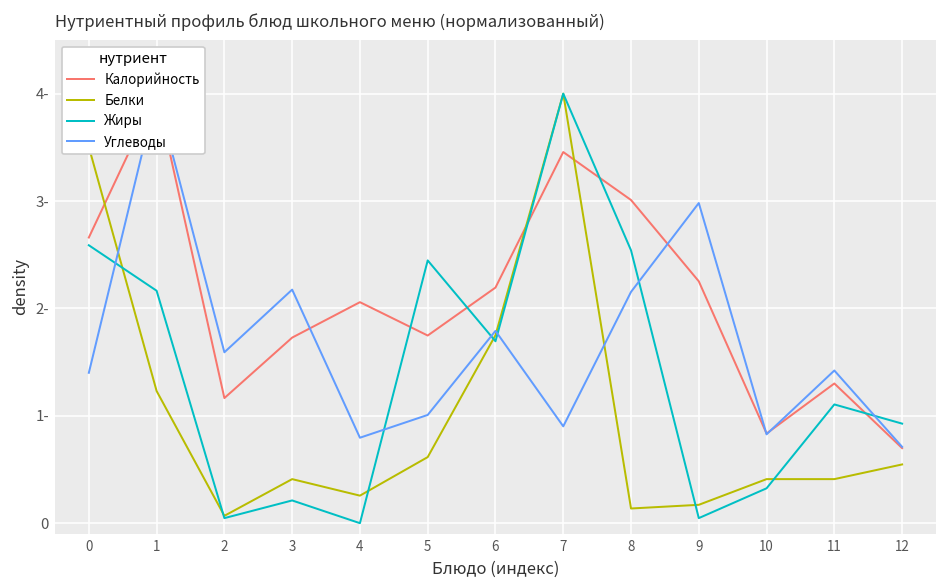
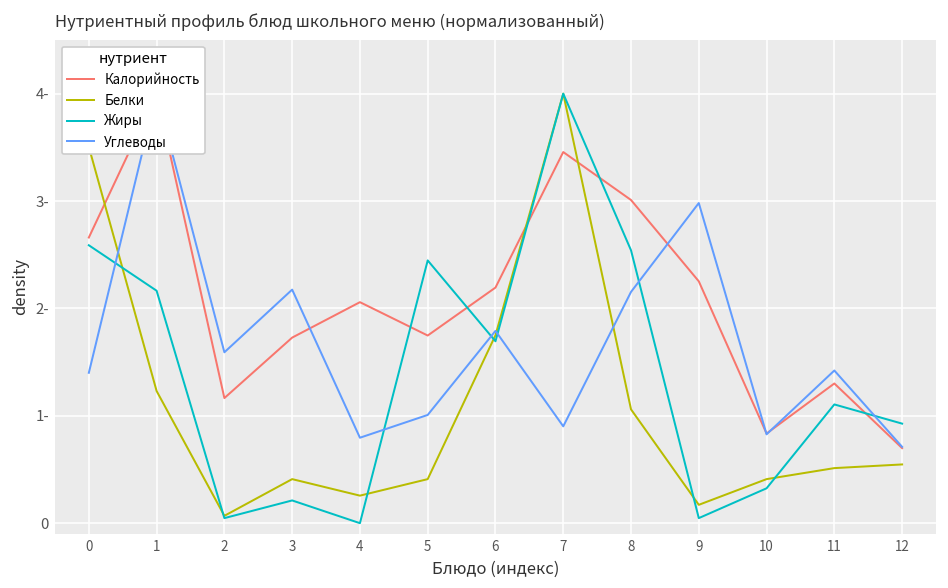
Белки, 5: 0.6- -> 0.4-
Белки, 8: 0.1- -> 1.1-
Белки, 11: 0.4- -> 0.5-
